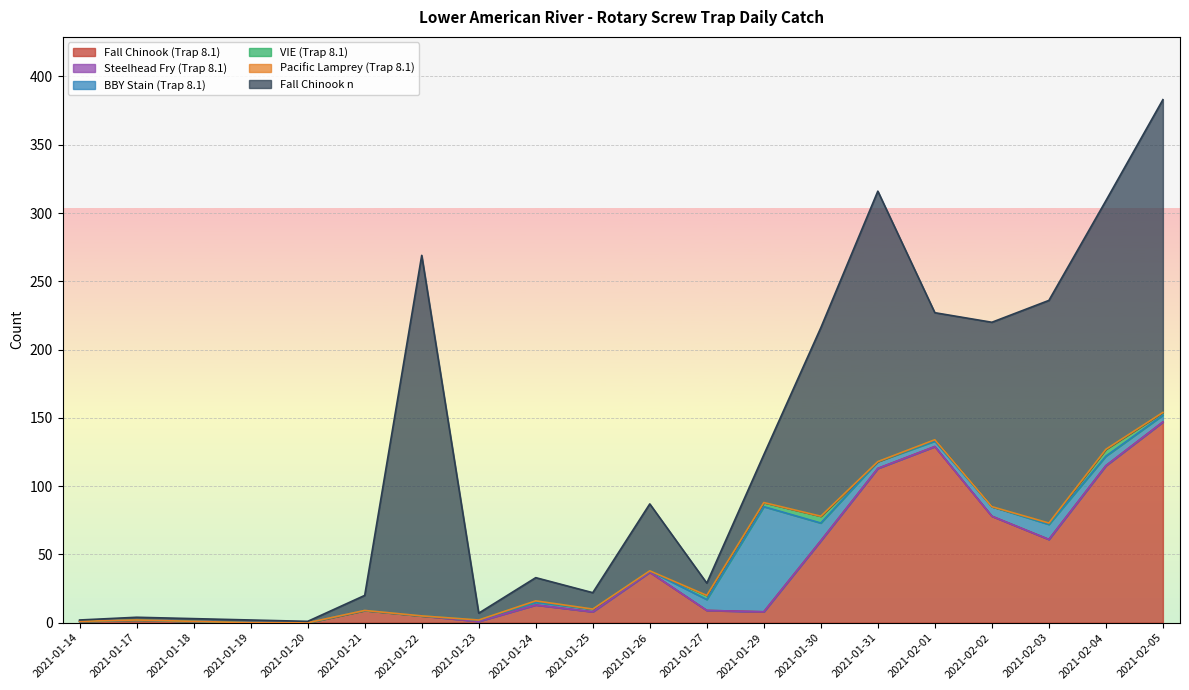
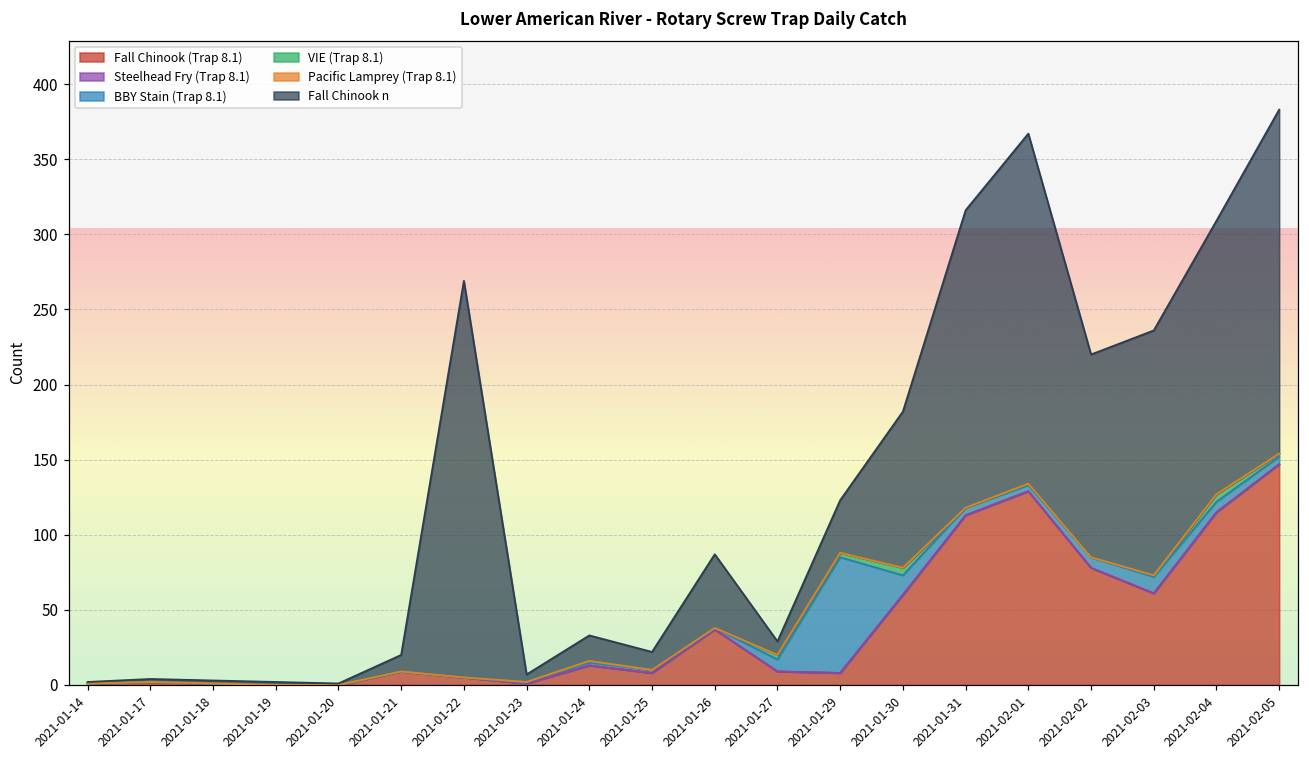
Fall Chinook n, 2021-01-30: 138 -> 104
Fall Chinook n, 2021-02-01: 93 -> 233
